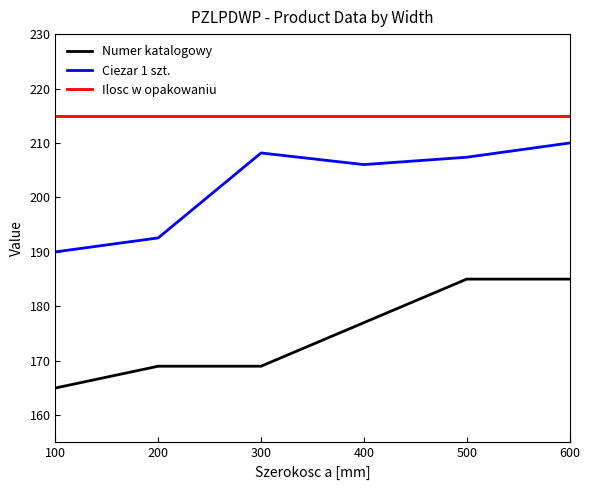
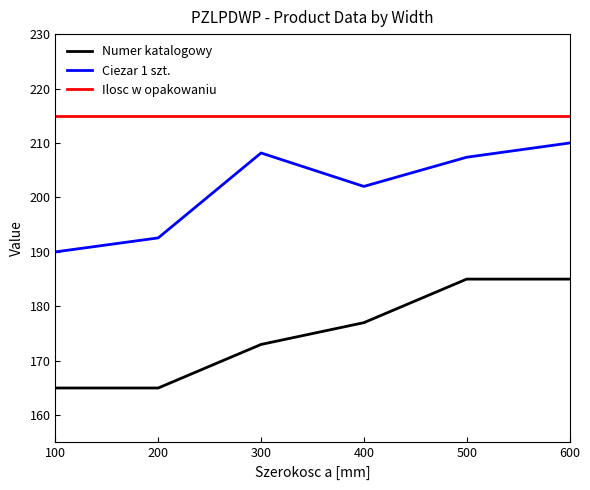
Numer katalogowy, 200: 169 -> 165
Numer katalogowy, 300: 169 -> 173
Ciezar 1 szt., 400: 206 -> 202
